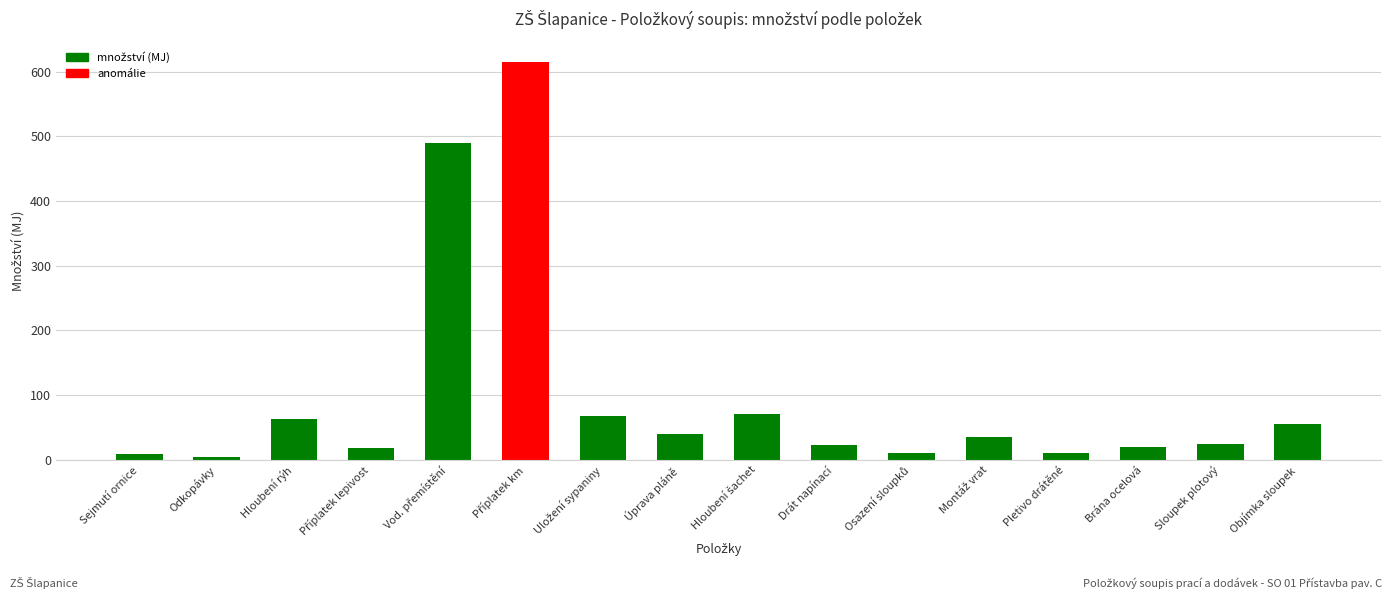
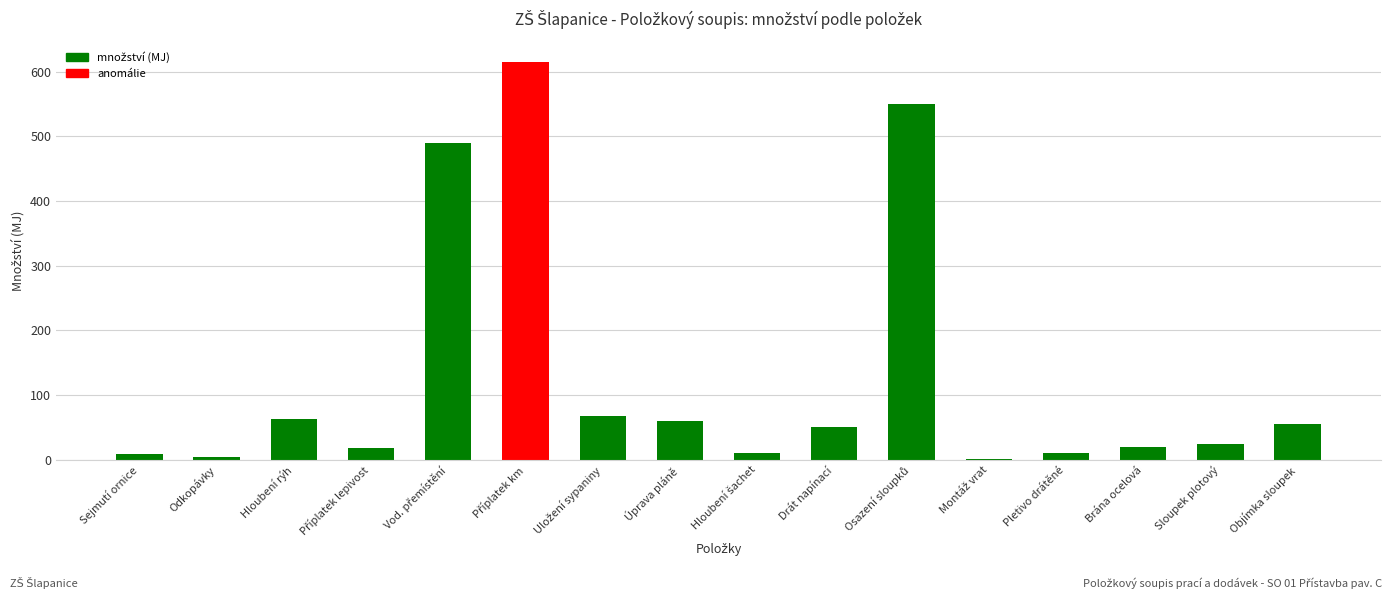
Úprava pláně: 40 -> 60
Hloubení šachet: 70 -> 10
Drát napínací: 20 -> 50
Osazení sloupků: 10 -> 550
Montáž vrat: 40 -> 0
